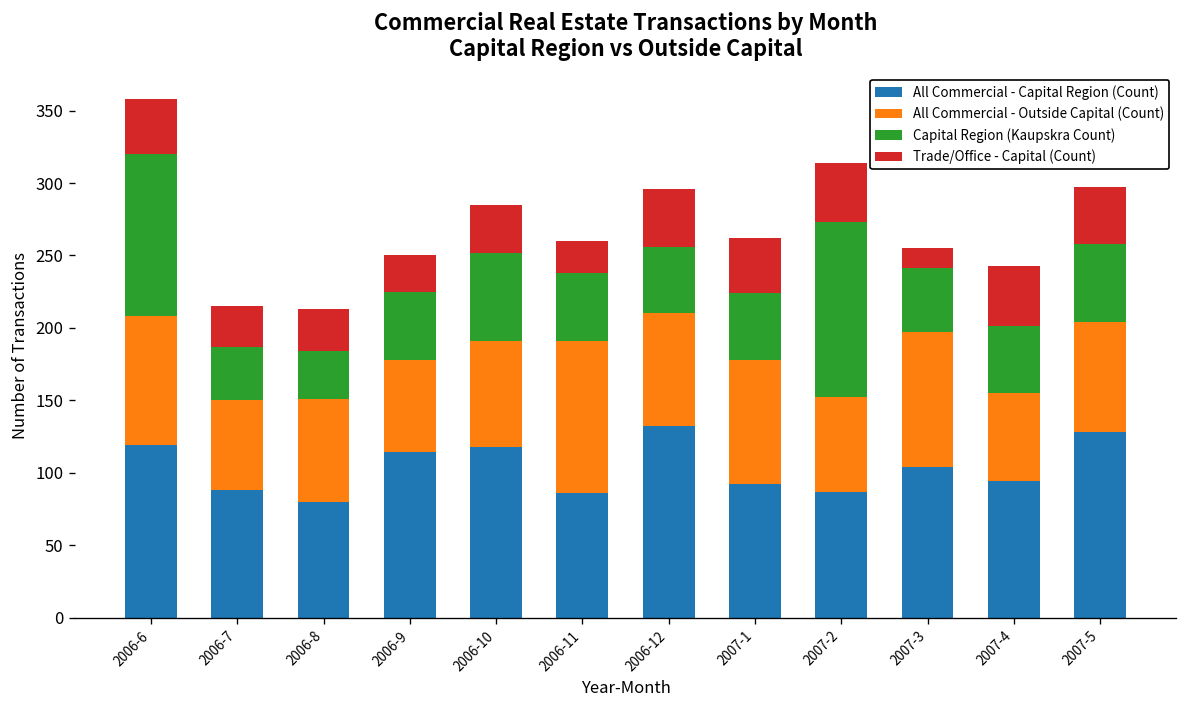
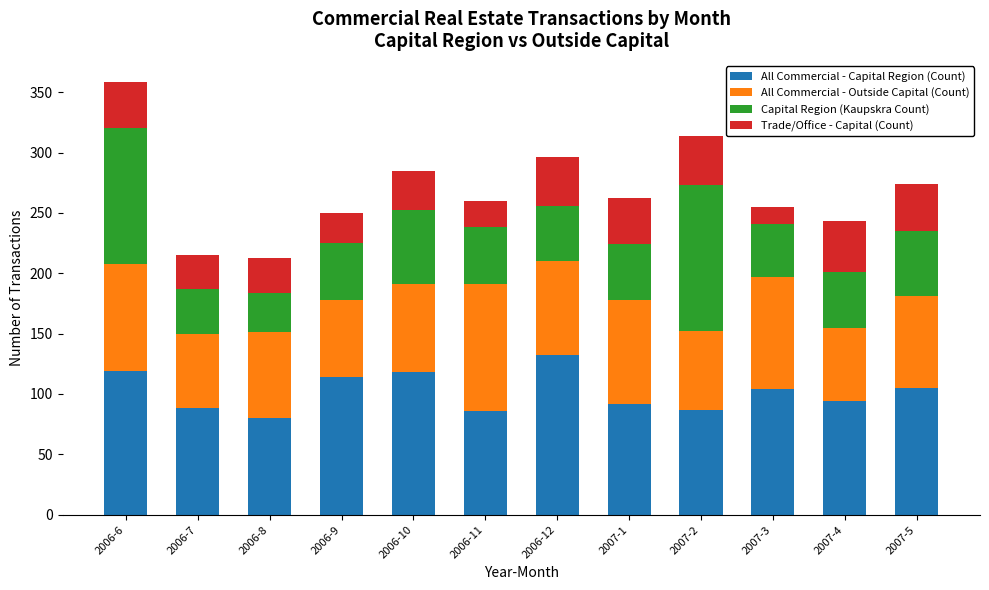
All Commercial - Capital Region (Count), 2007-5: 128 -> 105
